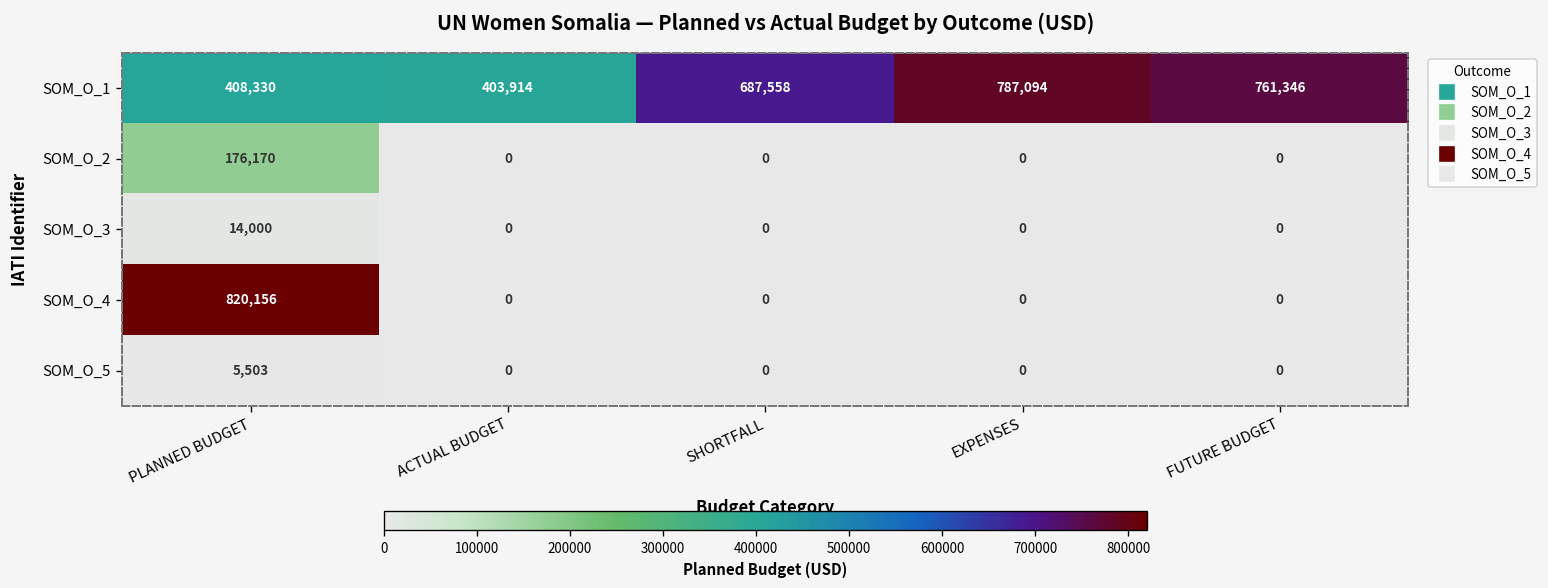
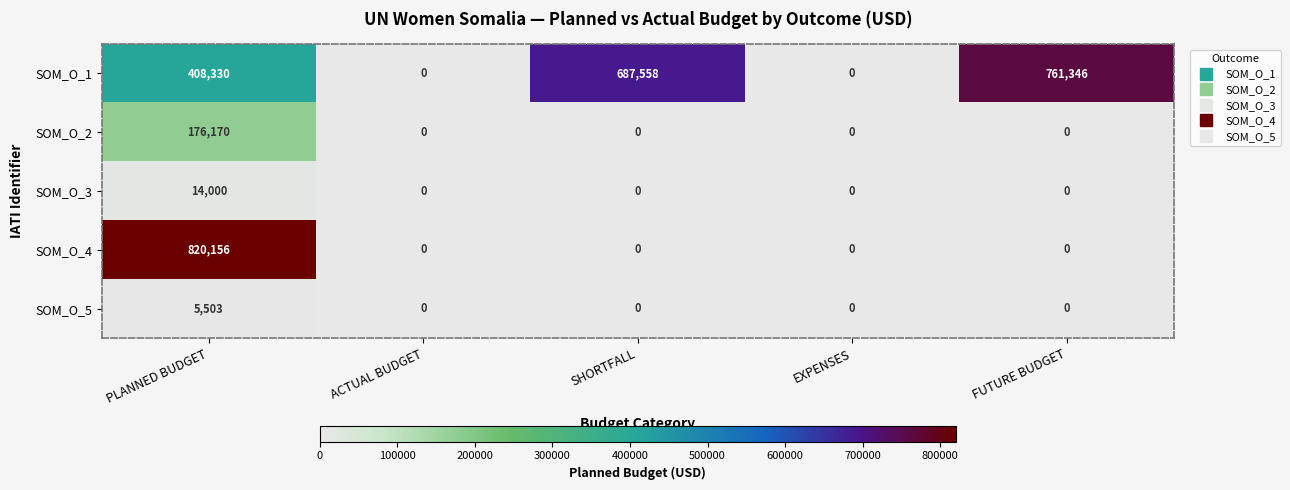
SOM_O_1, ACTUAL BUDGET: 403,914 -> 0
SOM_O_1, EXPENSES: 787,094 -> 0
